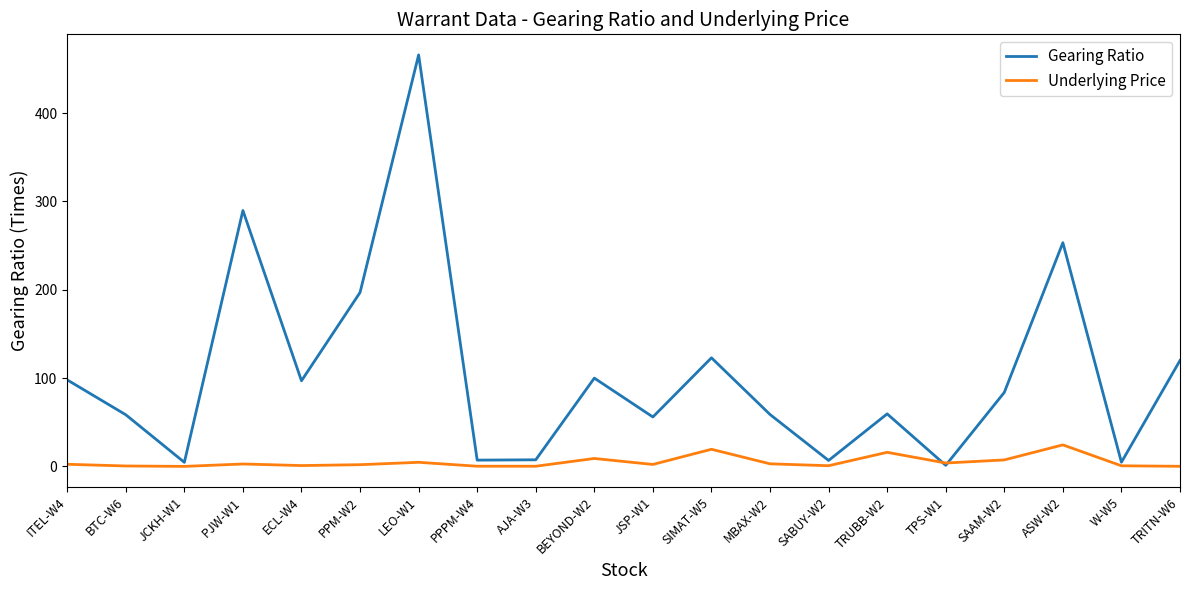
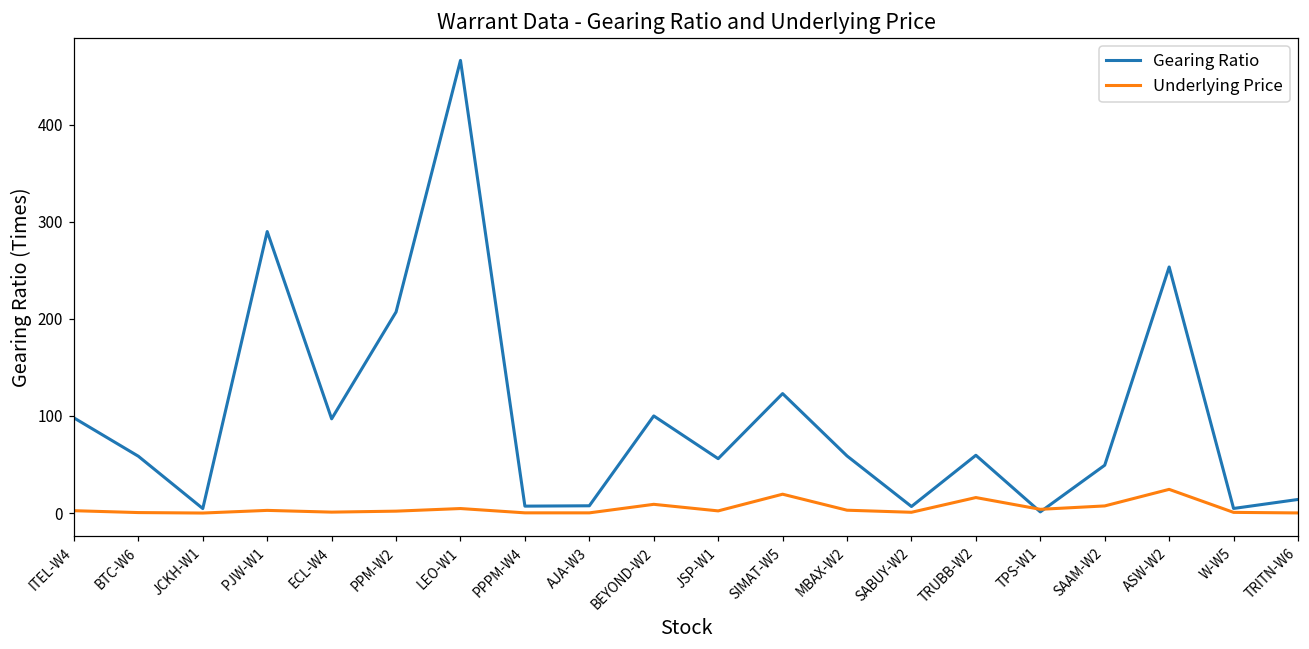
Gearing Ratio, PPM-W2: 200 -> 210
Gearing Ratio, SAAM-W2: 80 -> 50
Gearing Ratio, TRITN-W6: 120 -> 10
